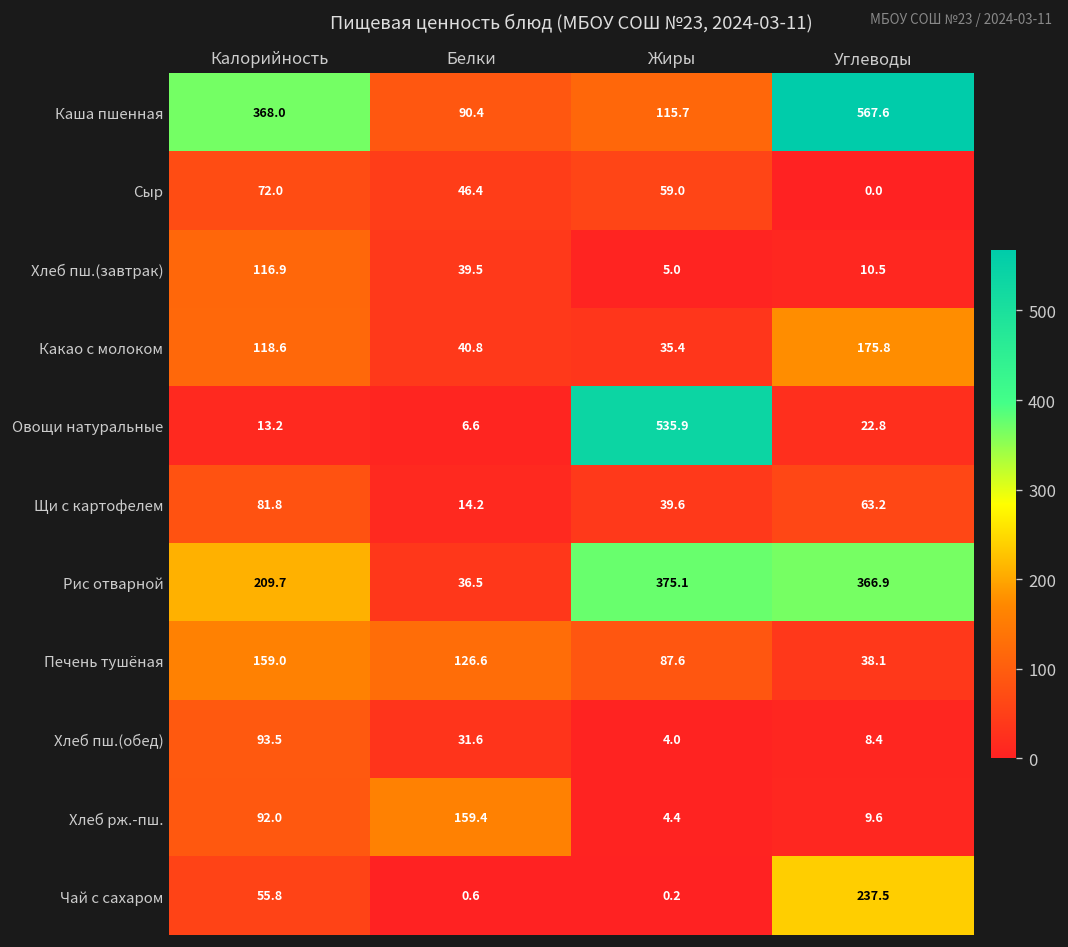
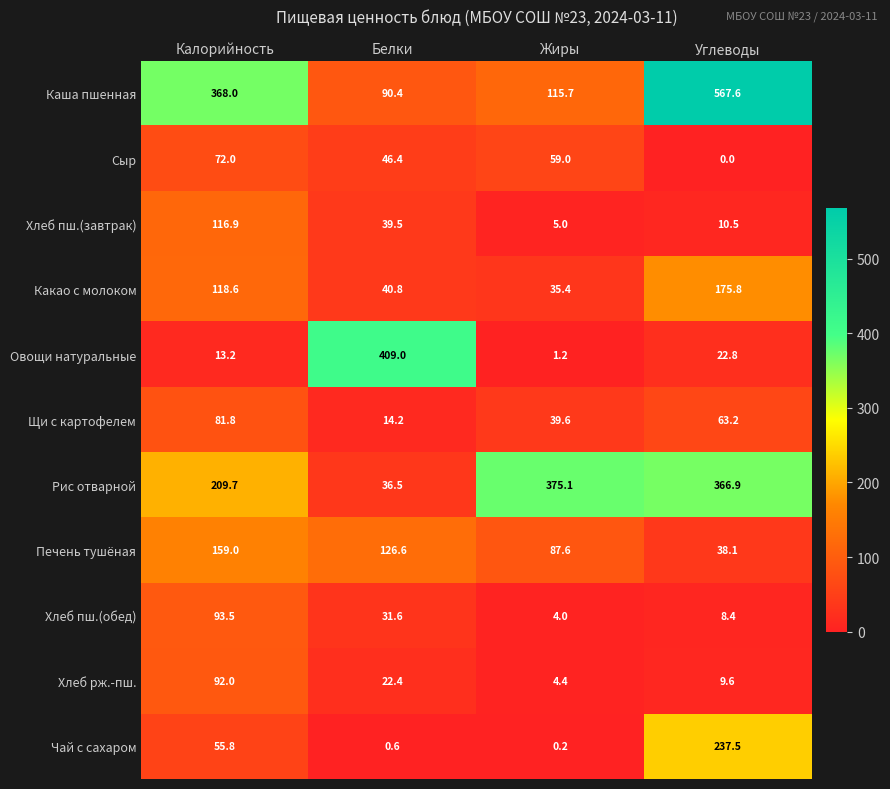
Овощи натуральные, Белки: 6.6 -> 409.0
Овощи натуральные, Жиры: 535.9 -> 1.2
Хлеб рж.-пш., Белки: 159.4 -> 22.4
